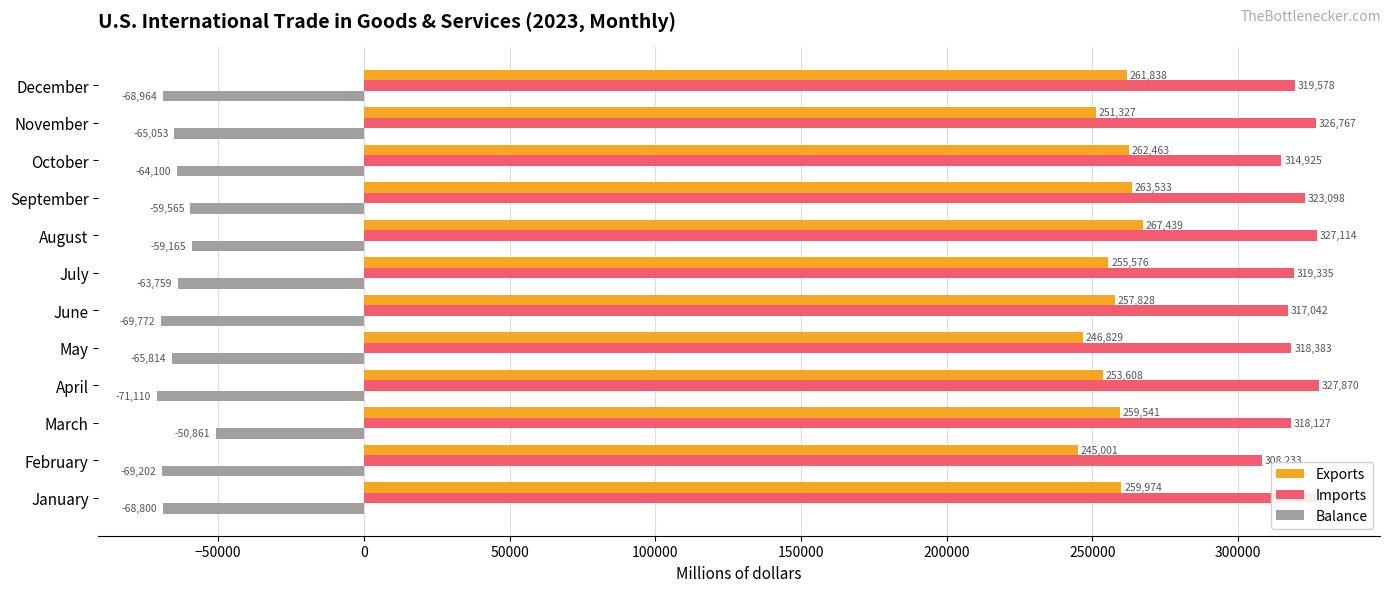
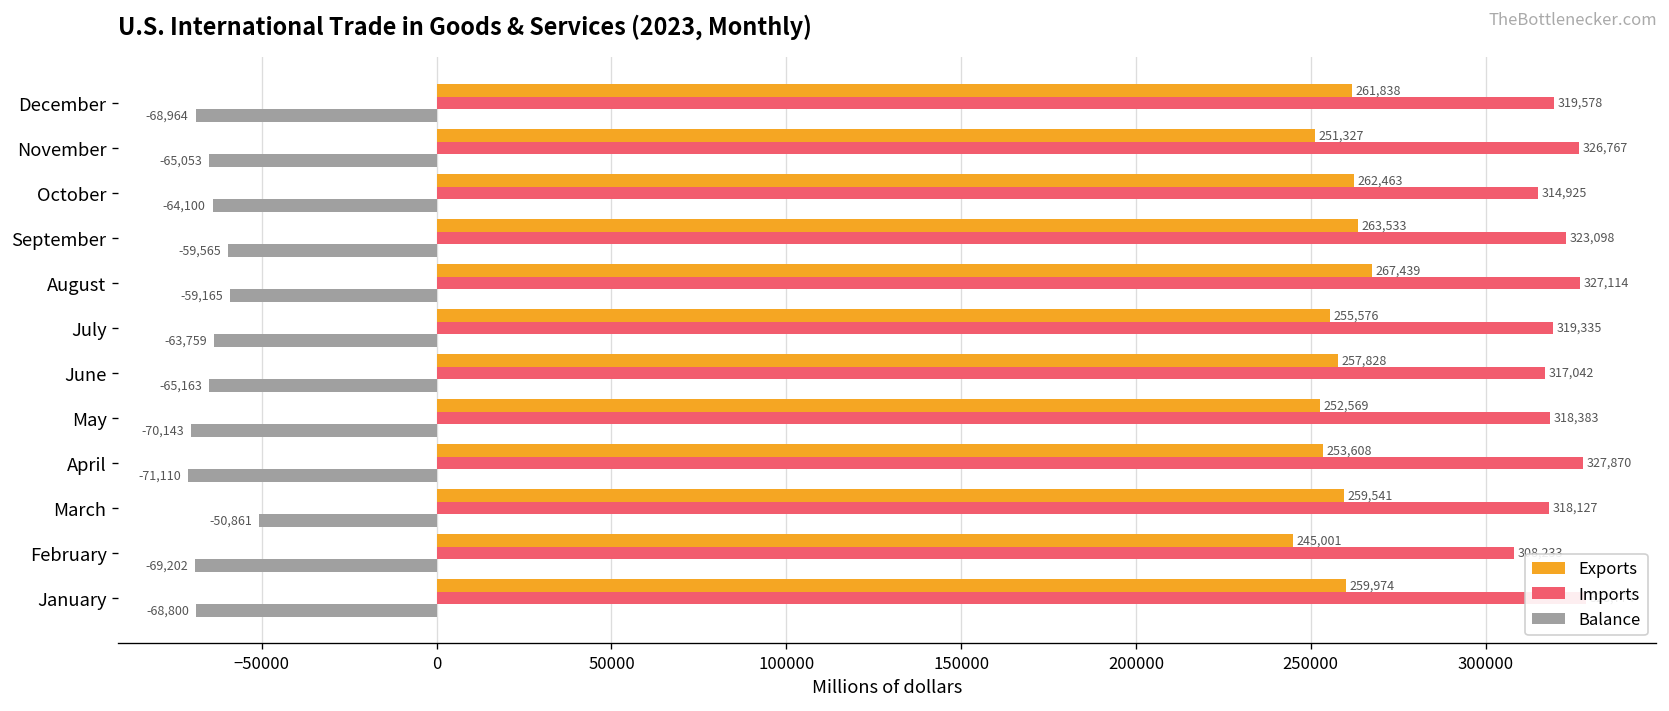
Balance, June: -69,772 -> -65,163
Exports, May: 246,829 -> 252,569
Balance, May: -65,814 -> -70,143
